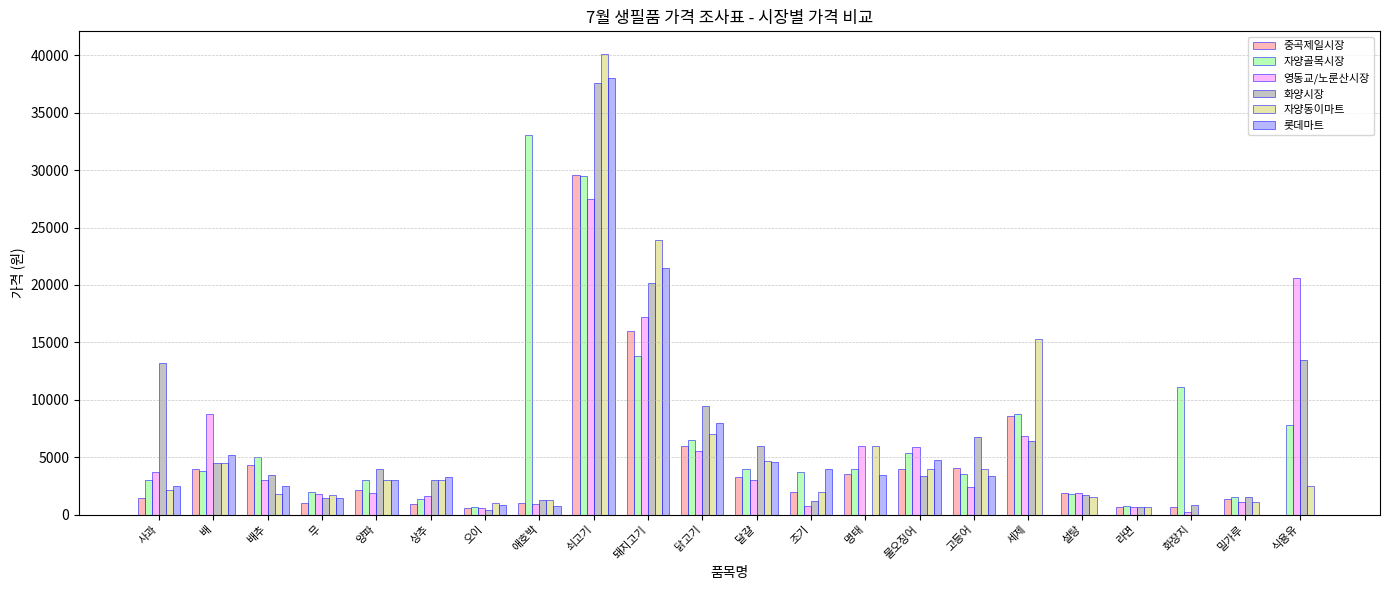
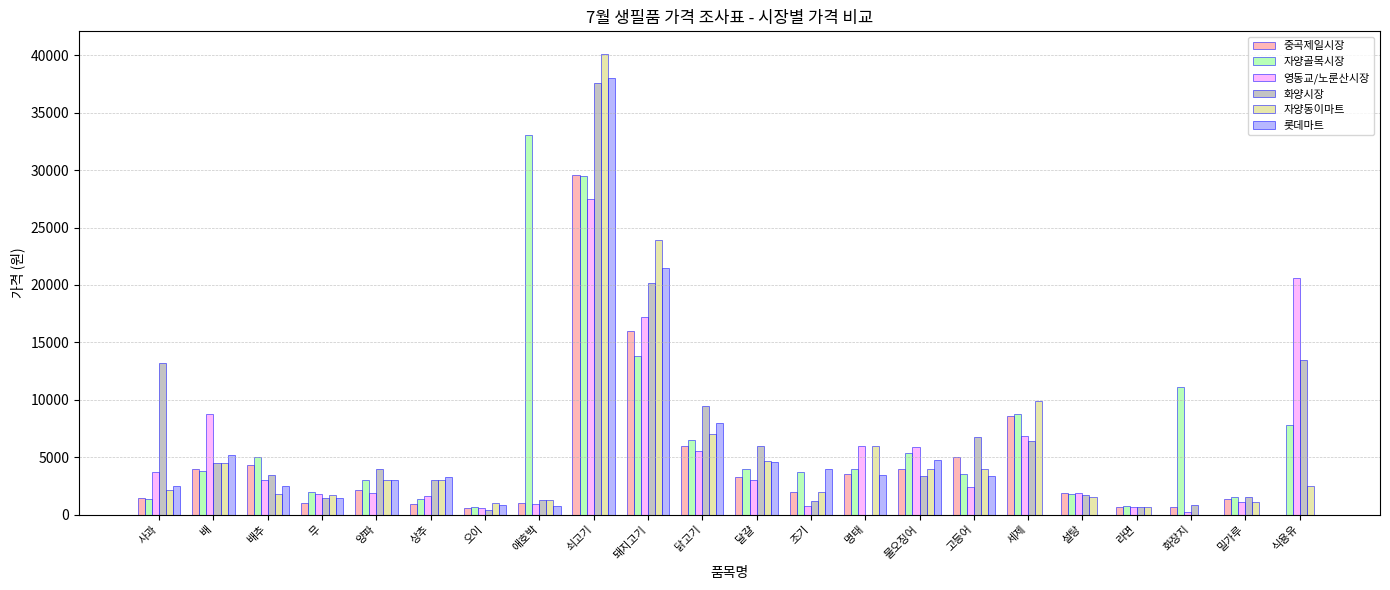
자양골목시장, 사과: 3100 -> 1300
중곡제일시장, 고등어: 4100 -> 5000
자양동이마트, 세제: 15300 -> 9900
